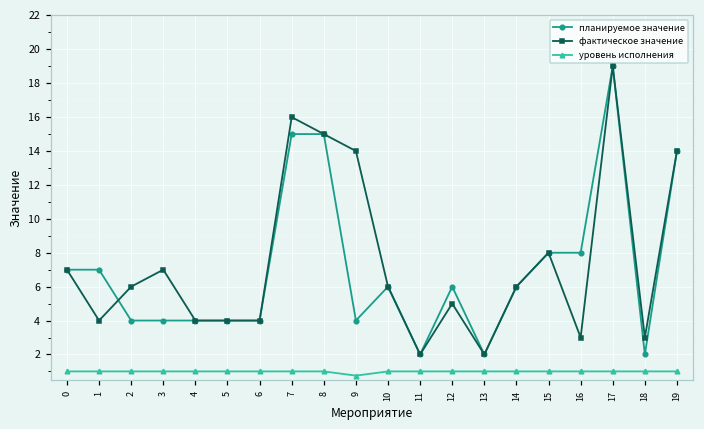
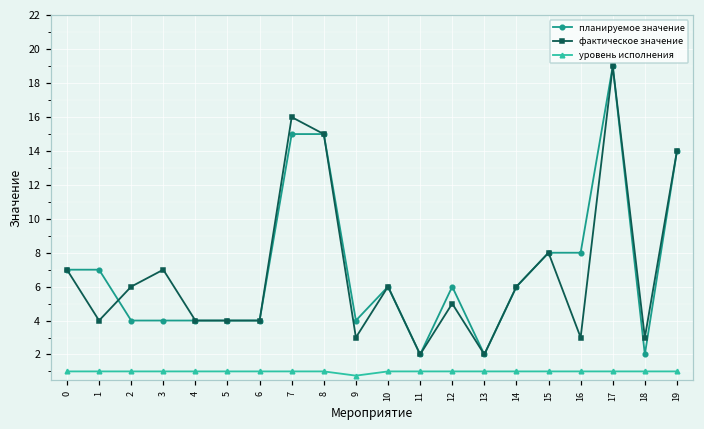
фактическое значение, 9: 14 -> 3
